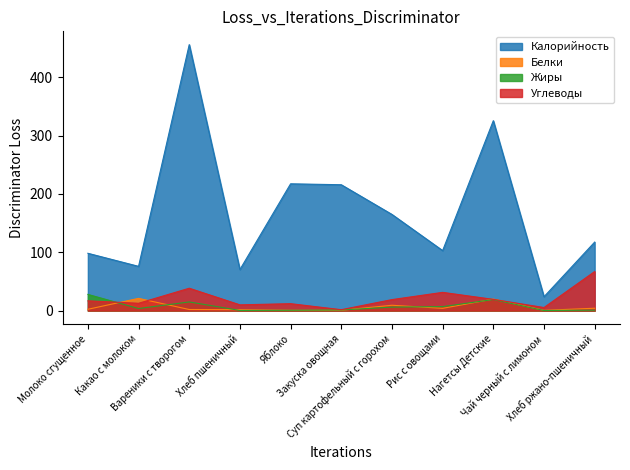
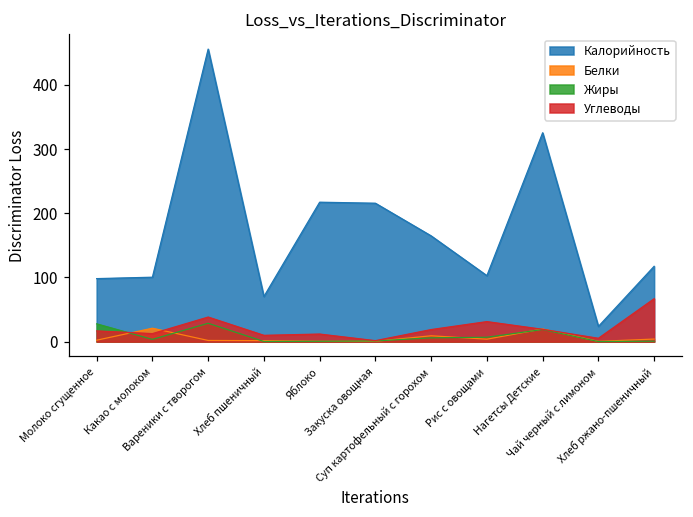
Калорийность, Какао с молоком: 80 -> 100
Жиры, Вареники с творогом: 10 -> 30
